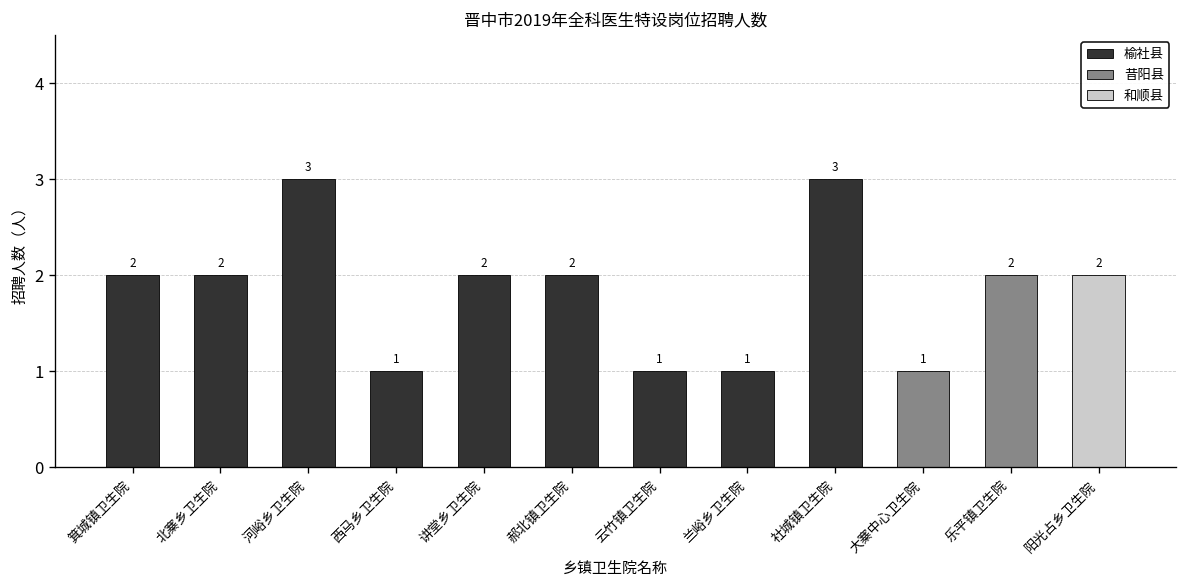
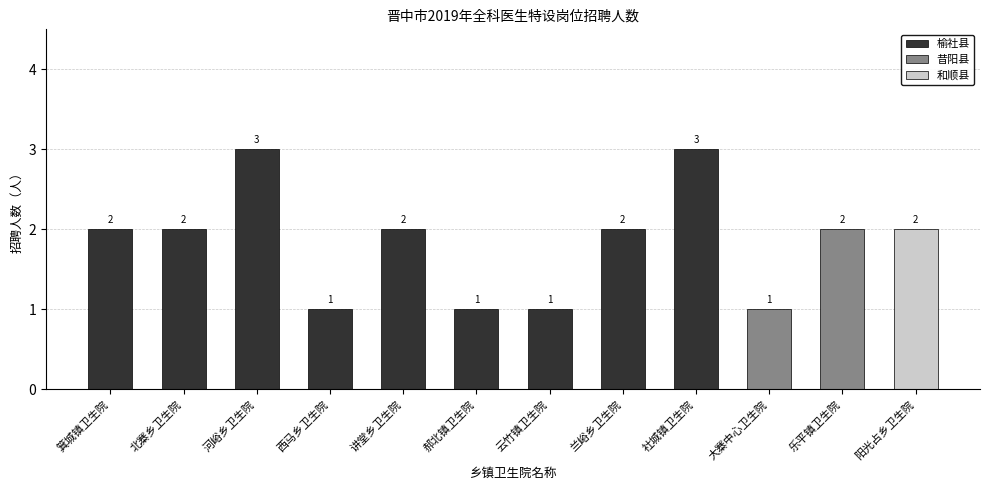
郝北镇卫生院: 2 -> 1
兰峪乡卫生院: 1 -> 2
